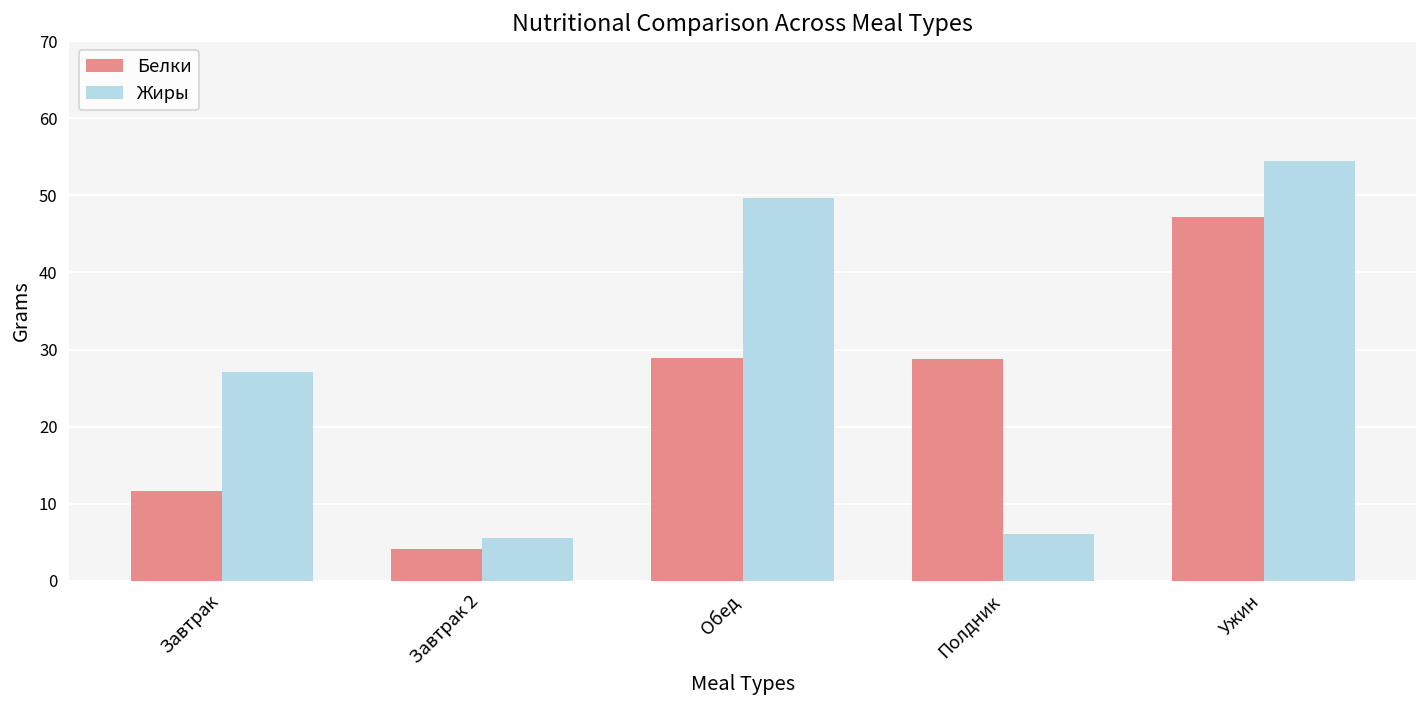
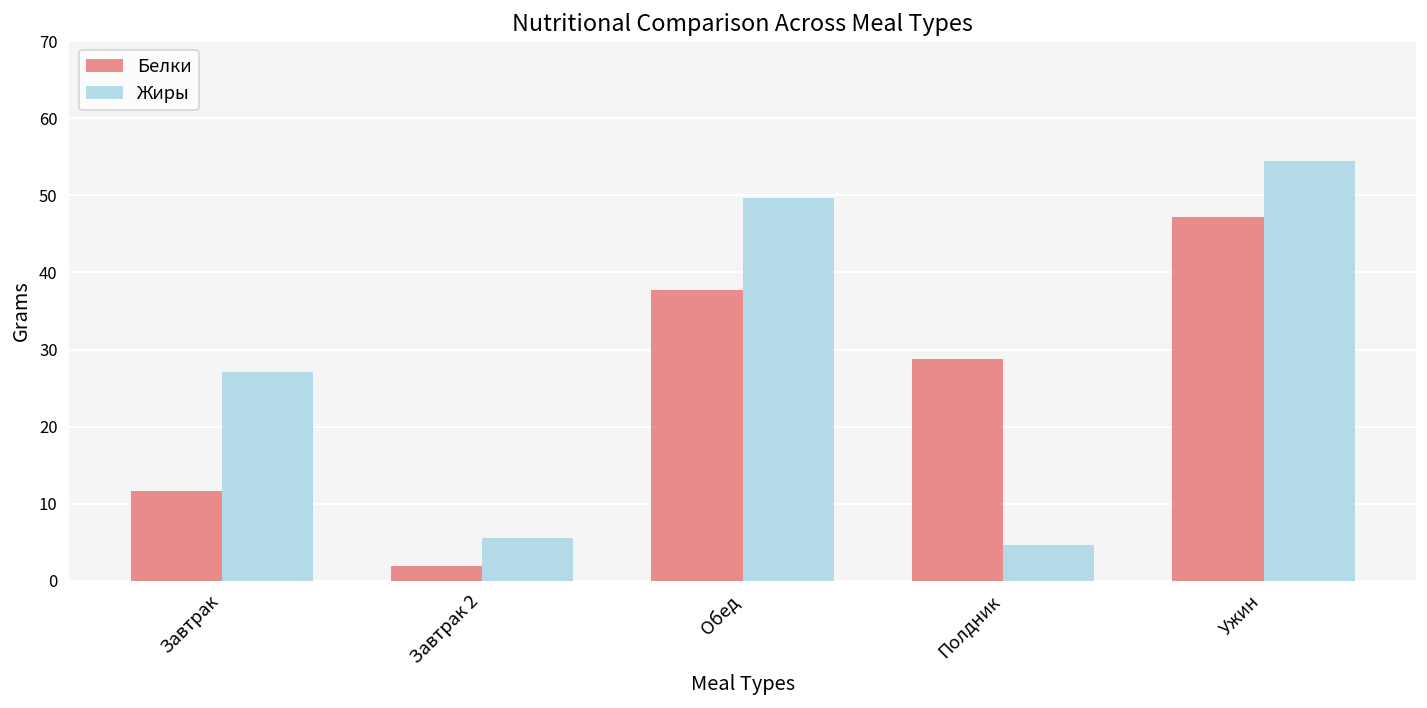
Белки, Завтрак 2: 4 -> 2
Белки, Обед: 29 -> 38
Жиры, Полдник: 6 -> 5
